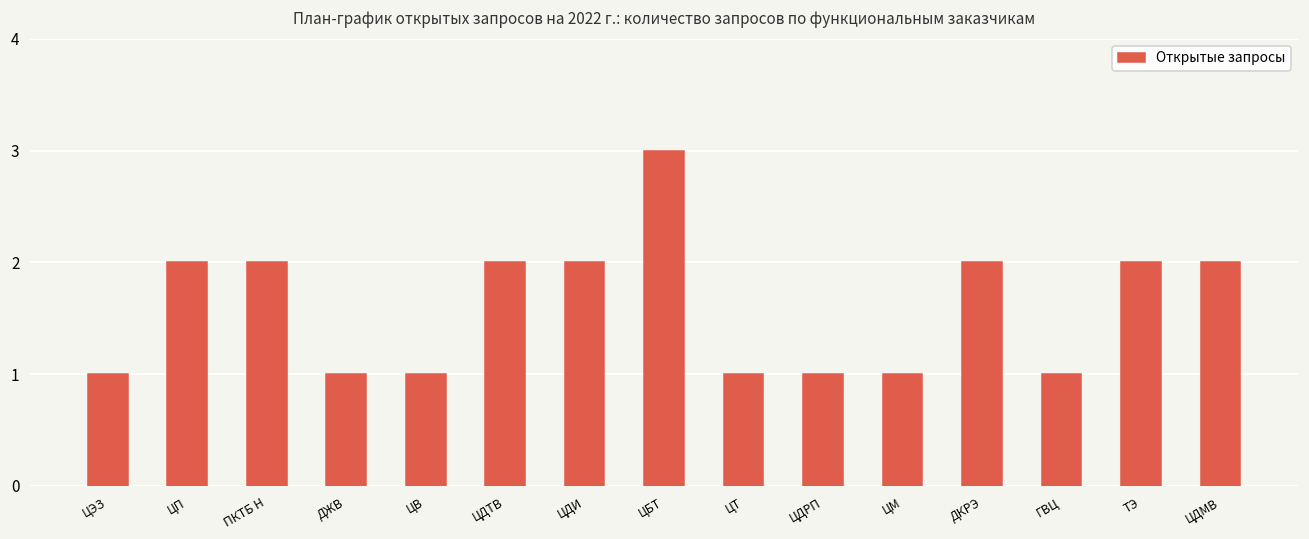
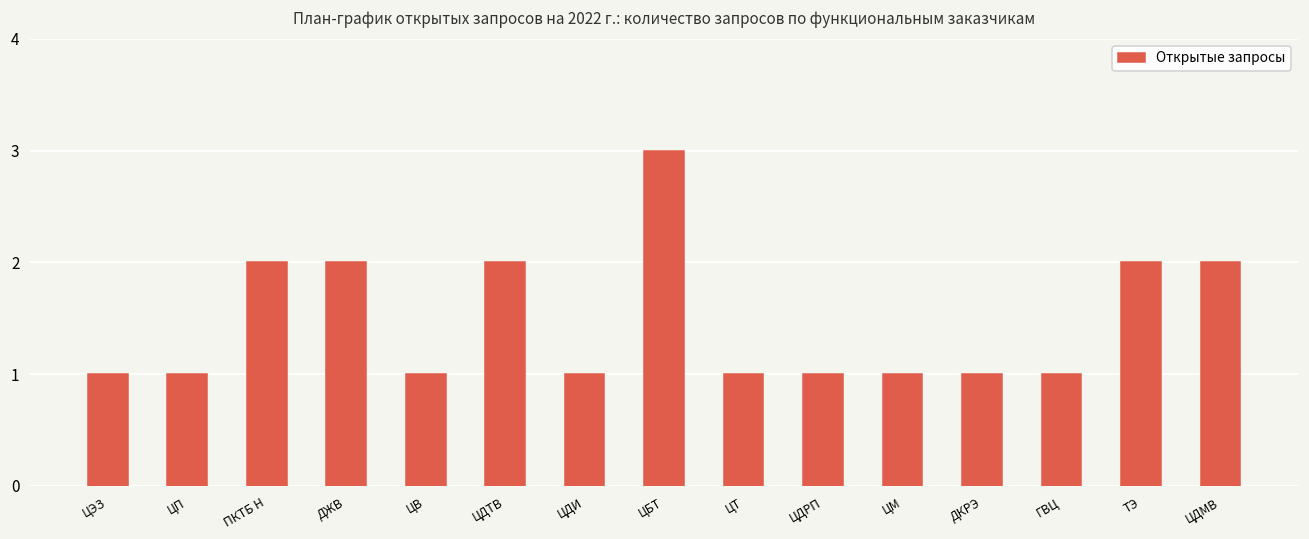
ЦП: 2 -> 1
ДЖВ: 1 -> 2
ЦДИ: 2 -> 1
ДКРЭ: 2 -> 1
